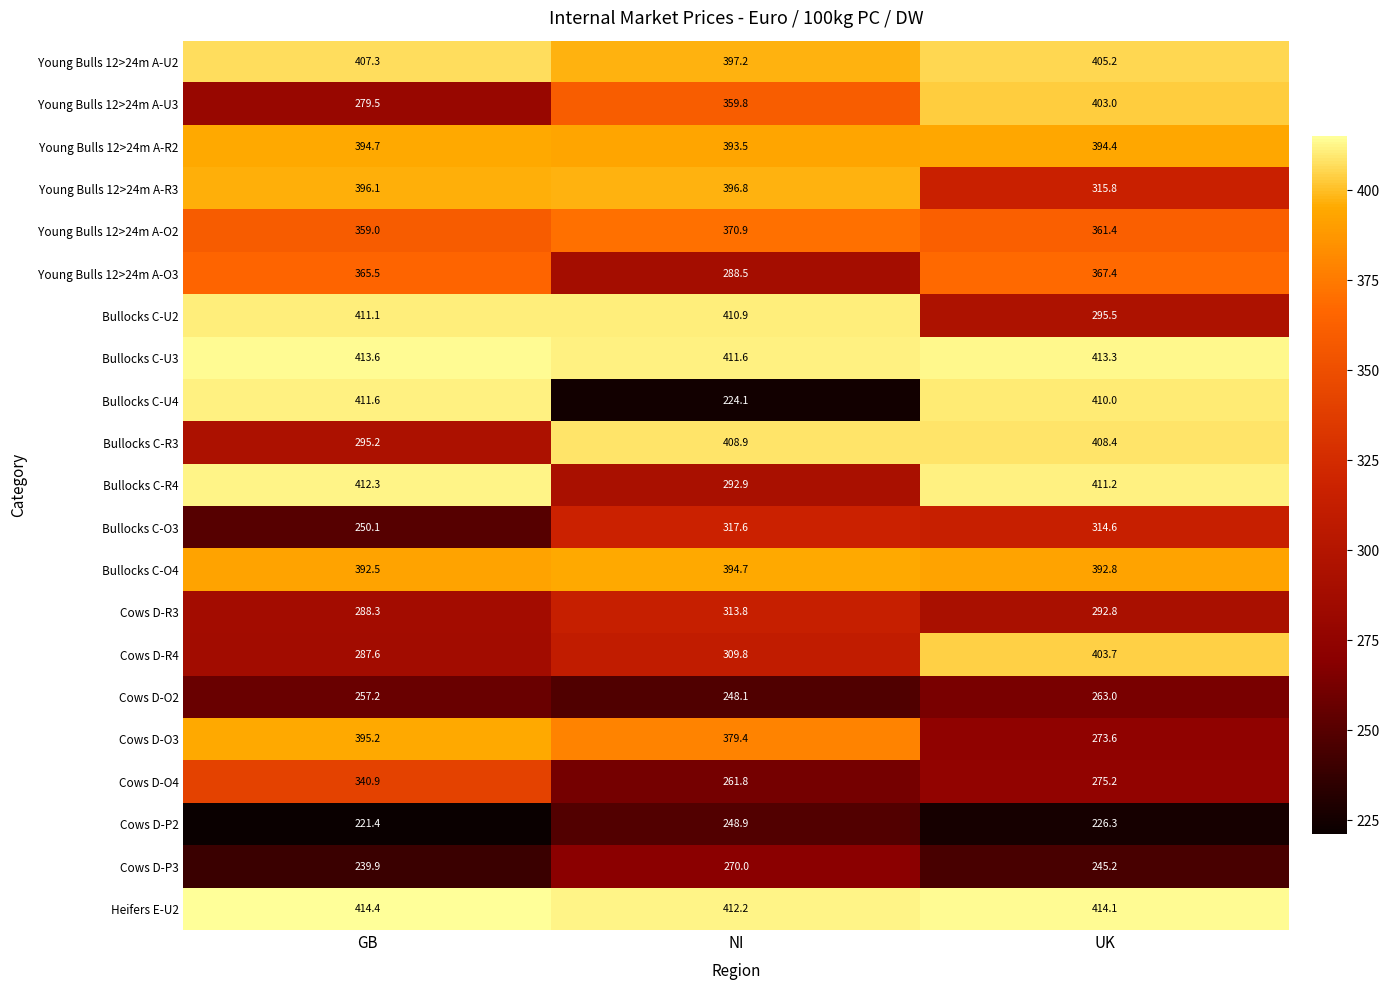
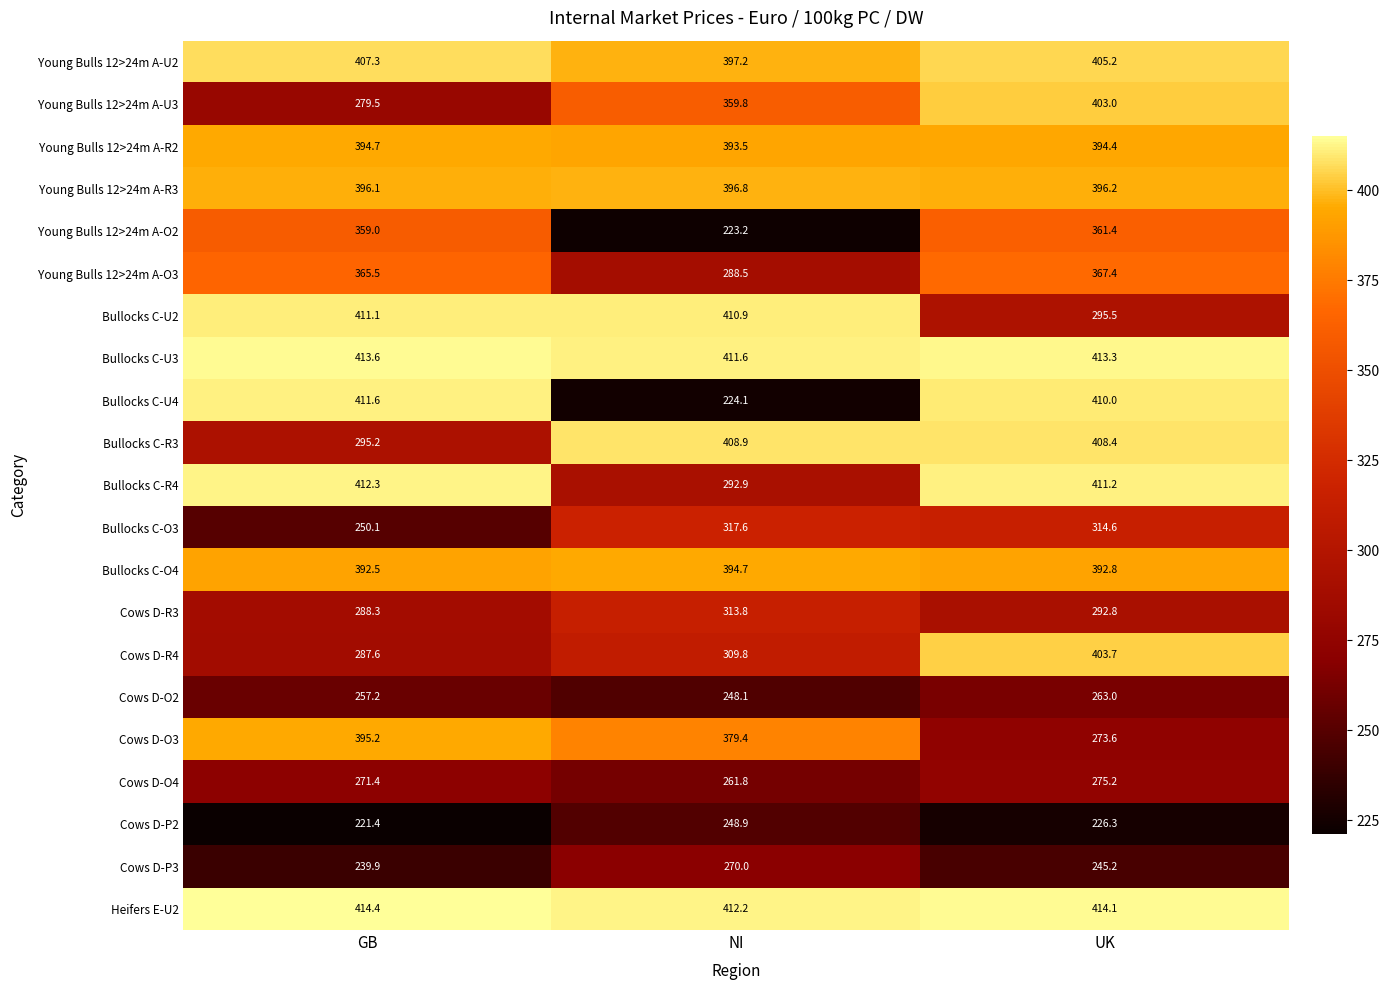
Young Bulls 12>24m A-R3, UK: 315.8 -> 396.2
Young Bulls 12>24m A-O2, NI: 370.9 -> 223.2
Cows D-O4, GB: 340.9 -> 271.4
